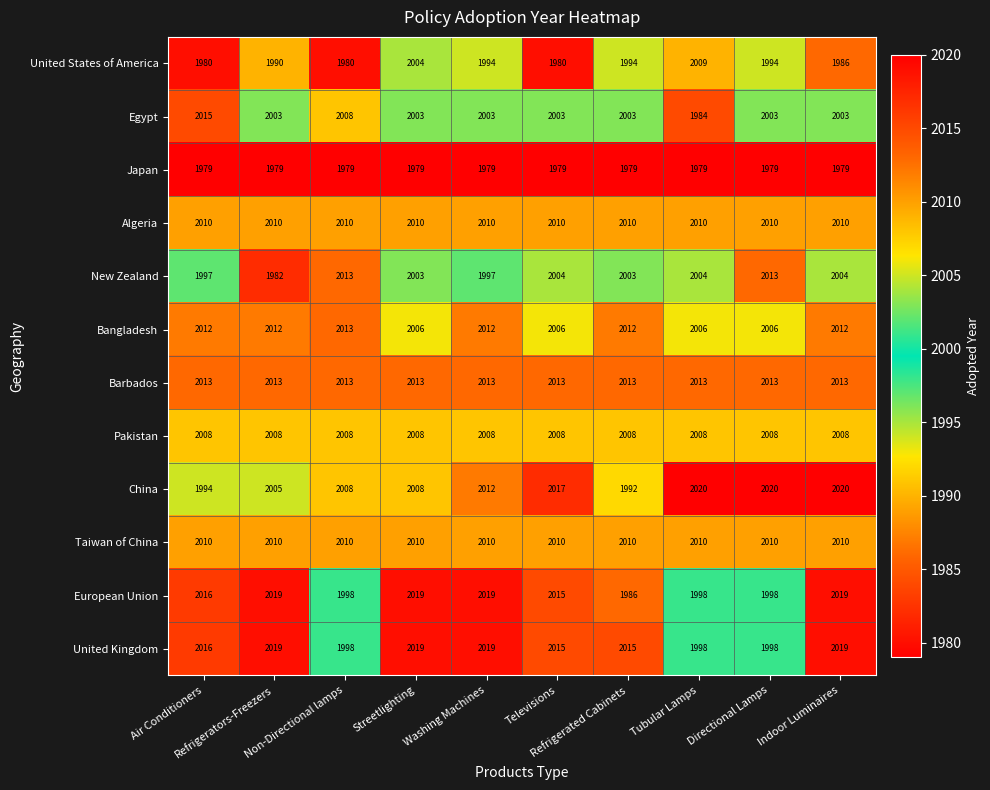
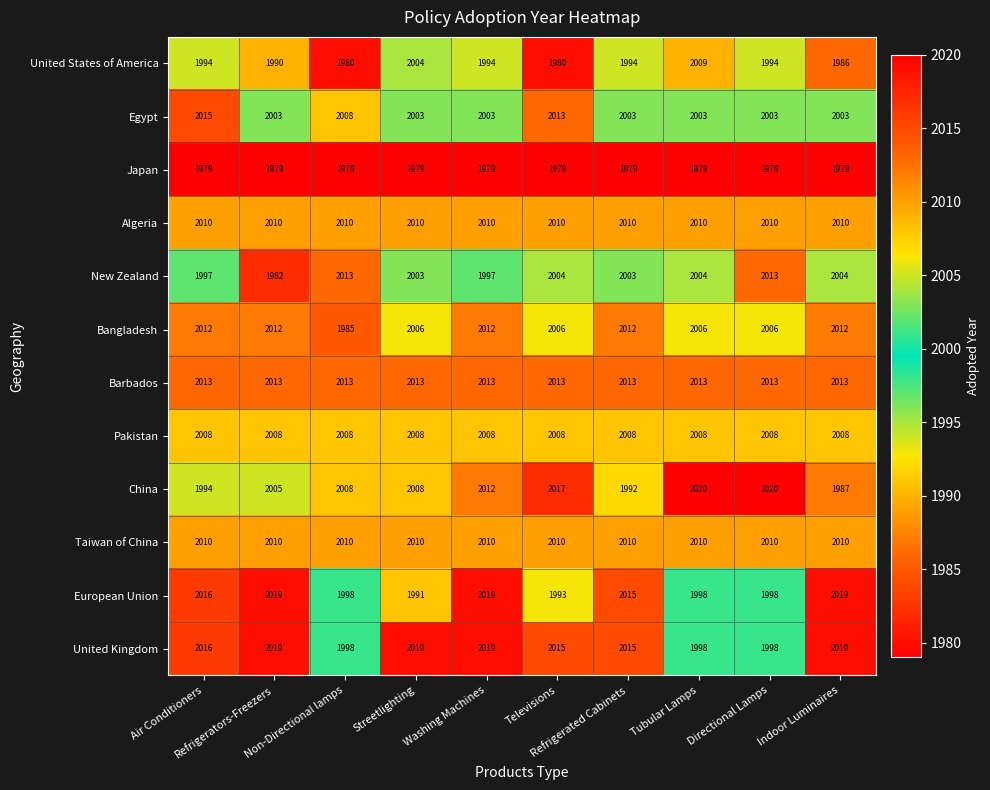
United States of America, Air Conditioners: 1980 -> 1994
Egypt, Televisions: 2003 -> 2013
Egypt, Tubular Lamps: 1984 -> 2003
Bangladesh, Non-Directional lamps: 2013 -> 1985
China, Indoor Luminaires: 2020 -> 1987
European Union, Streetlighting: 2019 -> 1991
European Union, Televisions: 2015 -> 1993
European Union, Refrigerated Cabinets: 1986 -> 2015
